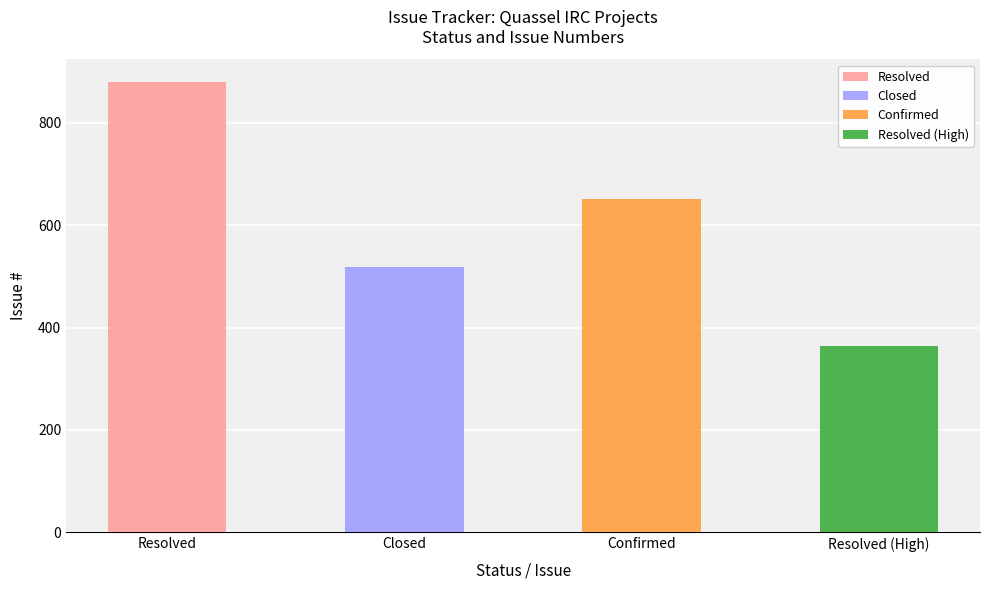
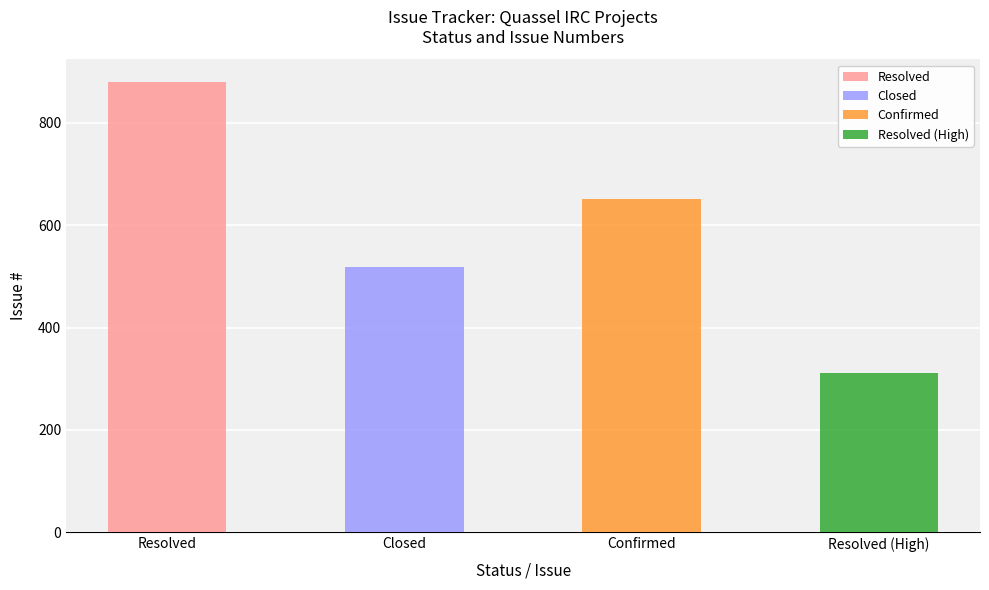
Resolved (High): 360 -> 310
